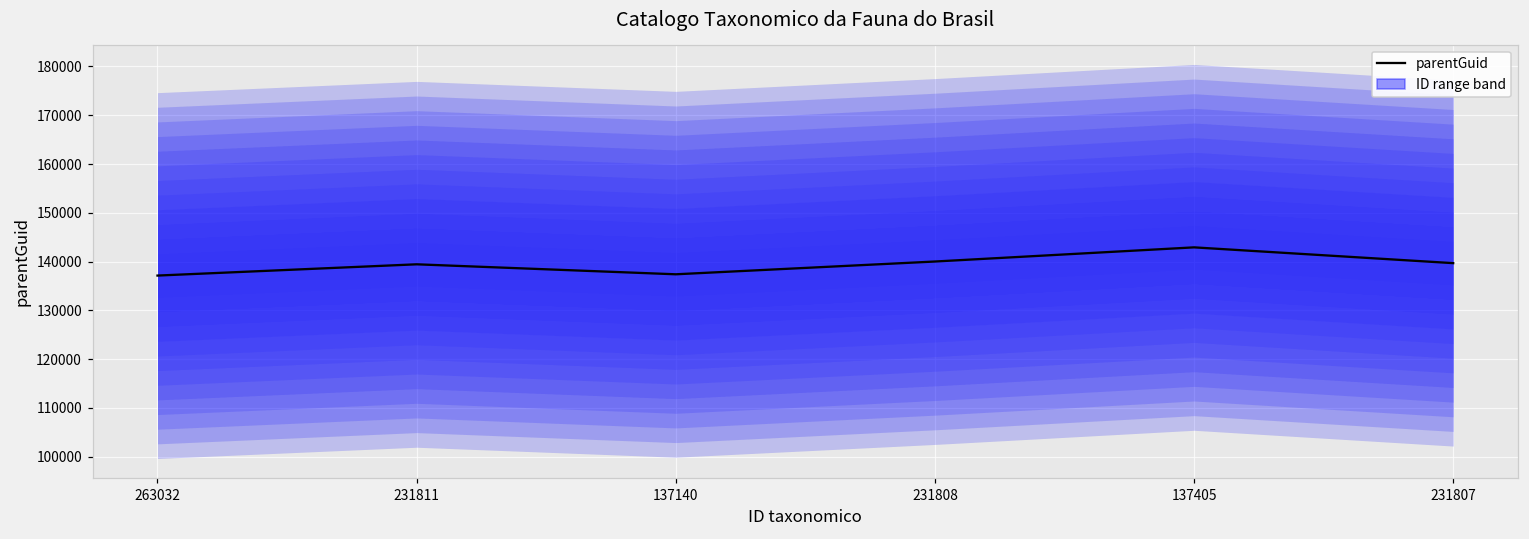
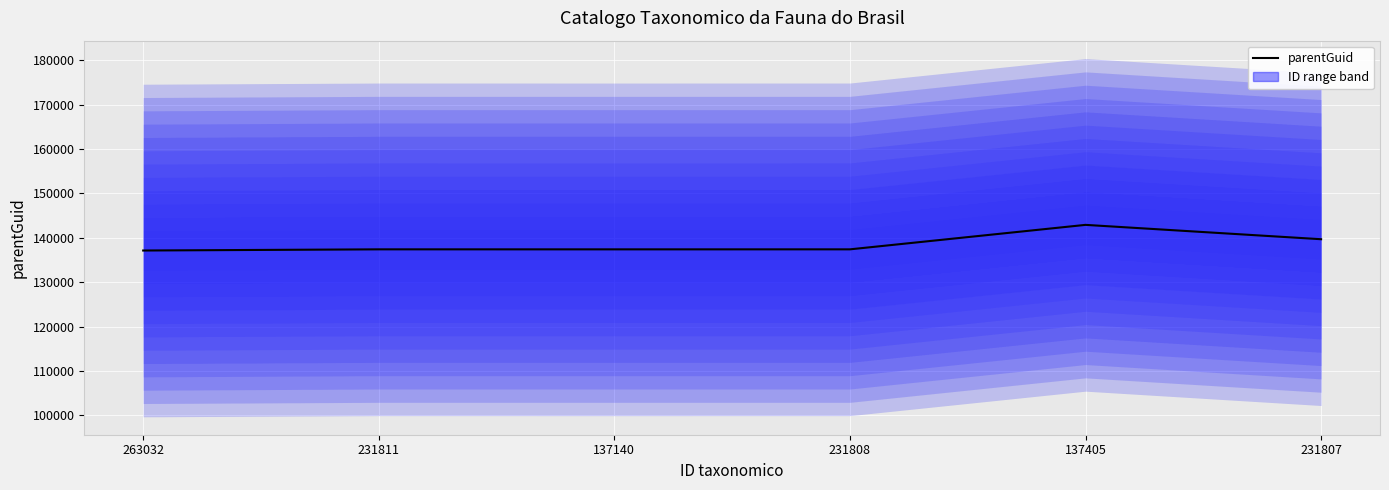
parentGuid, 231811: 139000 -> 137000
parentGuid, 231808: 140000 -> 137000
